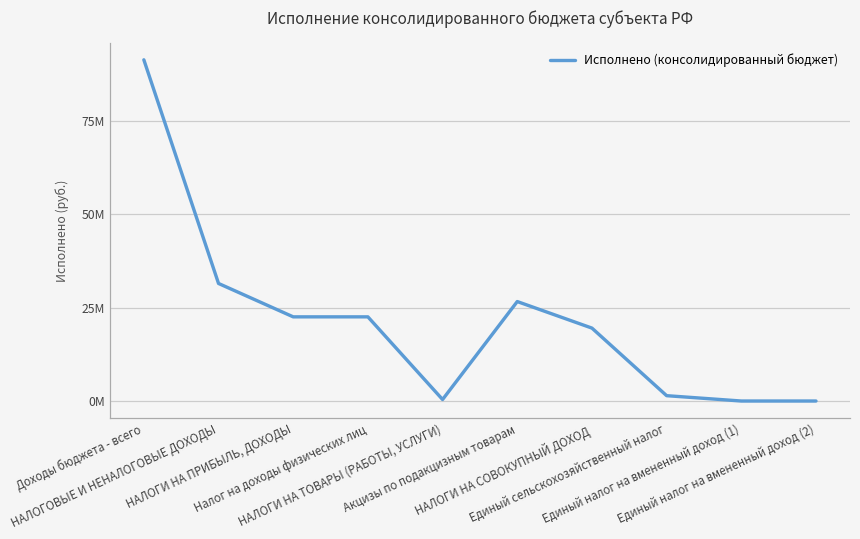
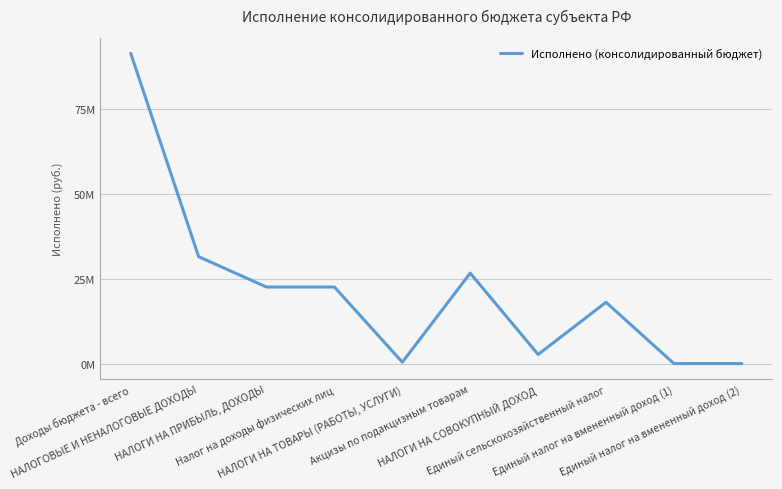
НАЛОГИ НА СОВОКУПНЫЙ ДОХОД: 20000000 -> 3000000
Единый сельскохозяйственный налог: 1000000 -> 18000000
